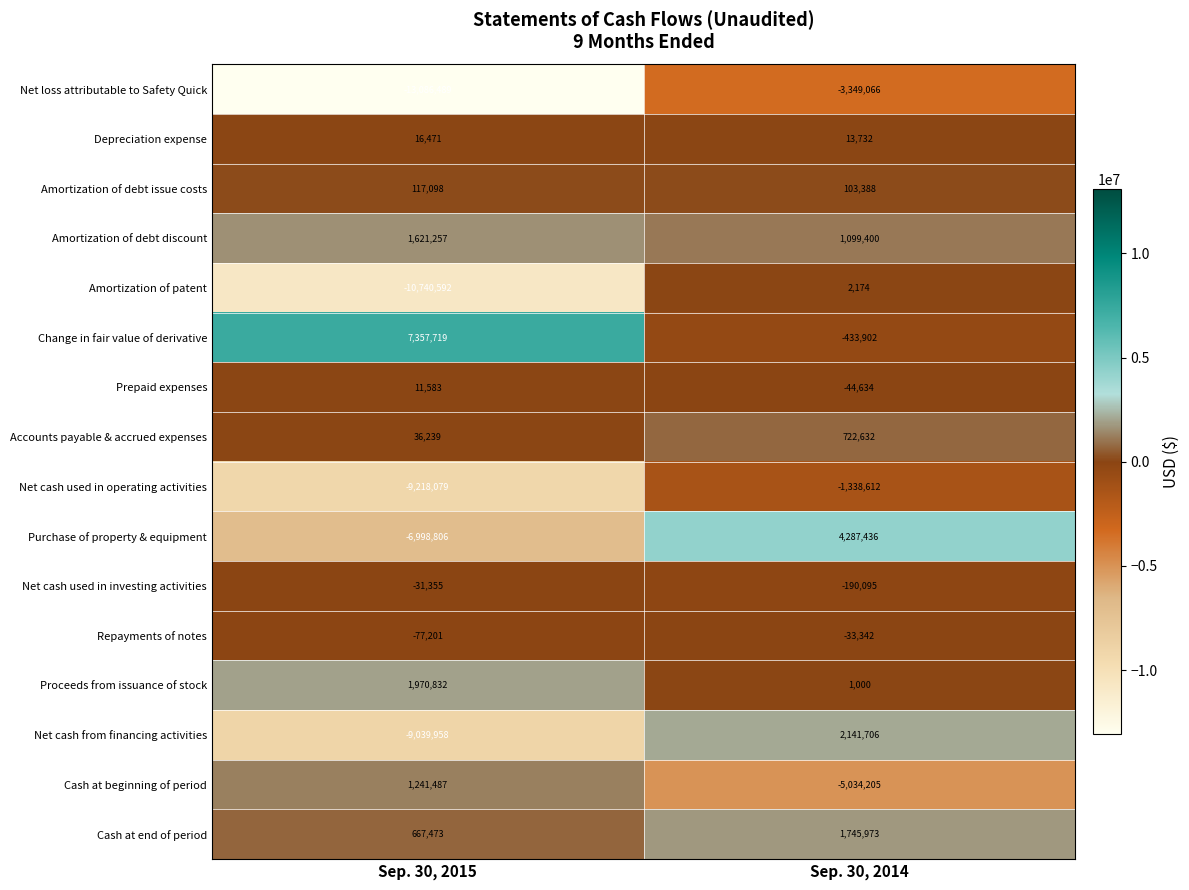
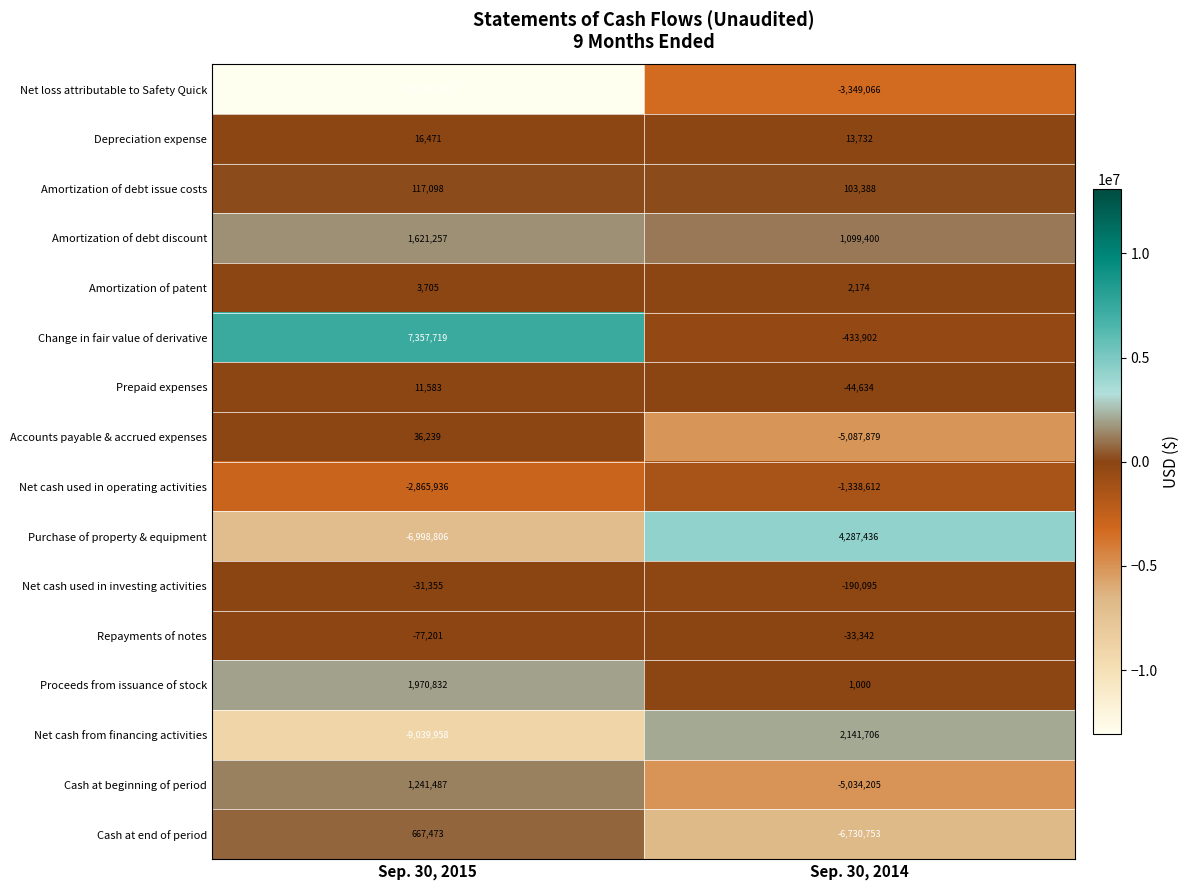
Amortization of patent, Sep. 30, 2015: -10,740,592 -> 3,705
Accounts payable & accrued expenses, Sep. 30, 2014: 722,632 -> -5,087,879
Net cash used in operating activities, Sep. 30, 2015: -9,218,079 -> -2,865,936
Cash at end of period, Sep. 30, 2014: 1,745,973 -> -6,730,753
